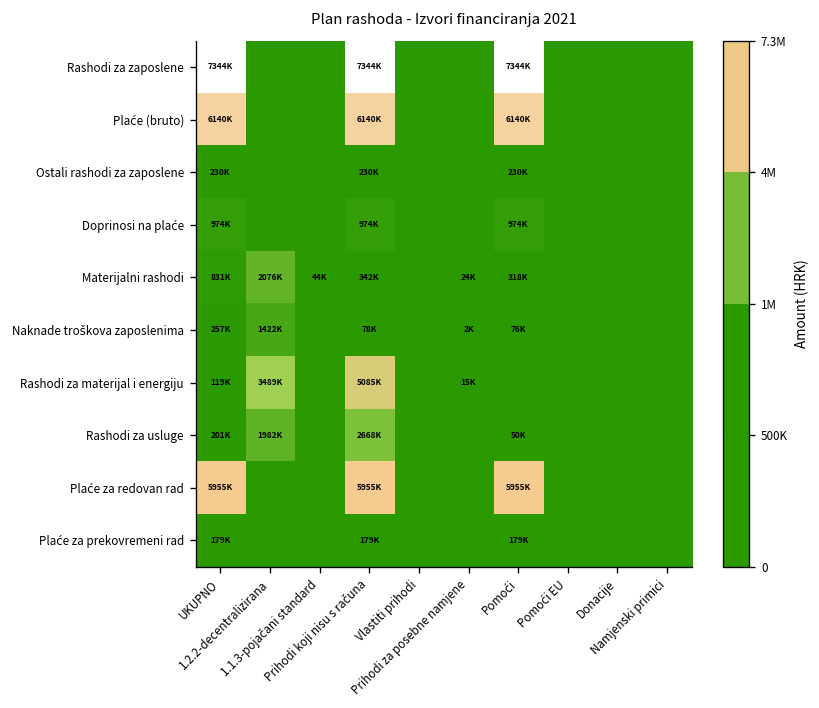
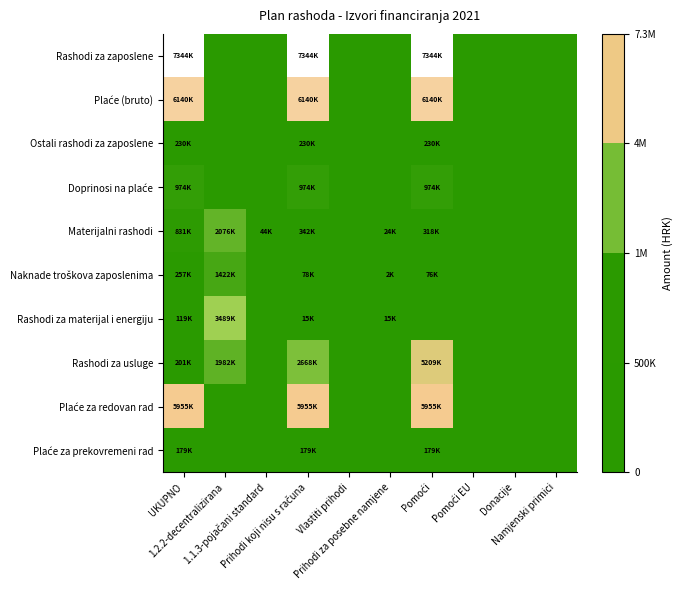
Rashodi za materijal i energiju, Prihodi koji nisu s računa: 5085K -> 15K
Rashodi za usluge, Pomoći: 50K -> 5209K
